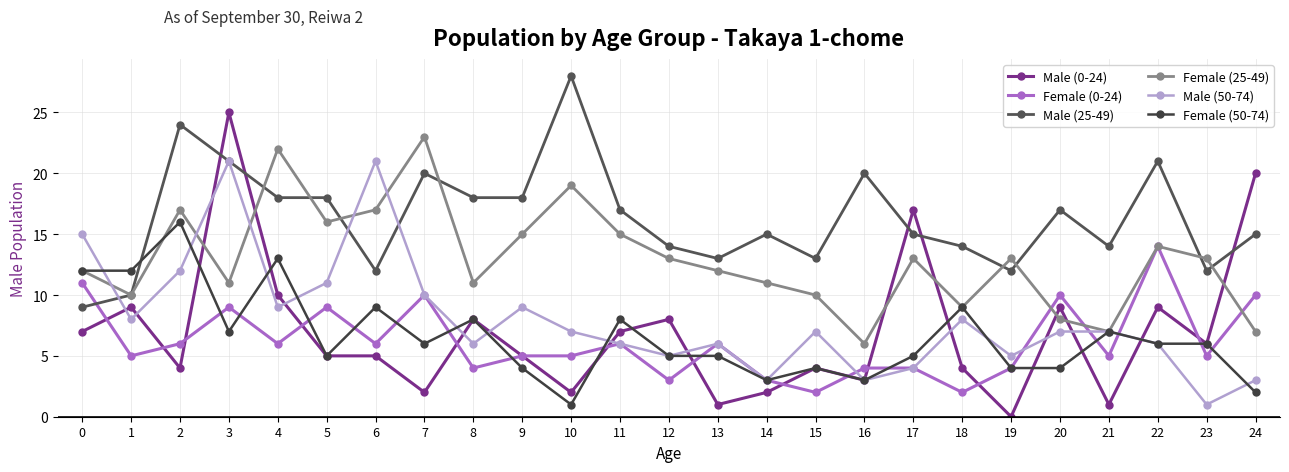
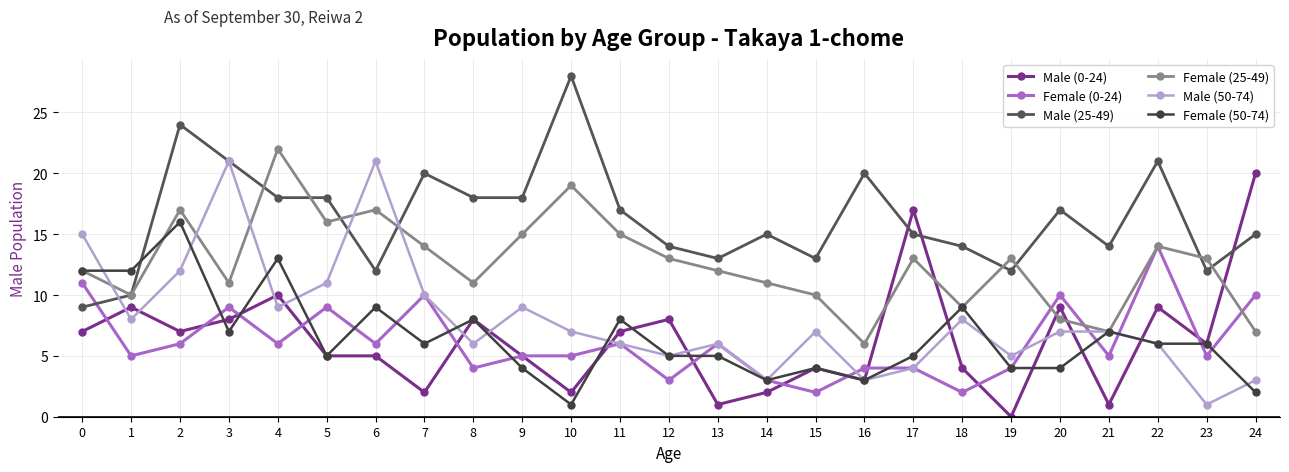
Male (0-24), 2: 4 -> 7
Male (0-24), 3: 25 -> 8
Female (25-49), 7: 23 -> 14
